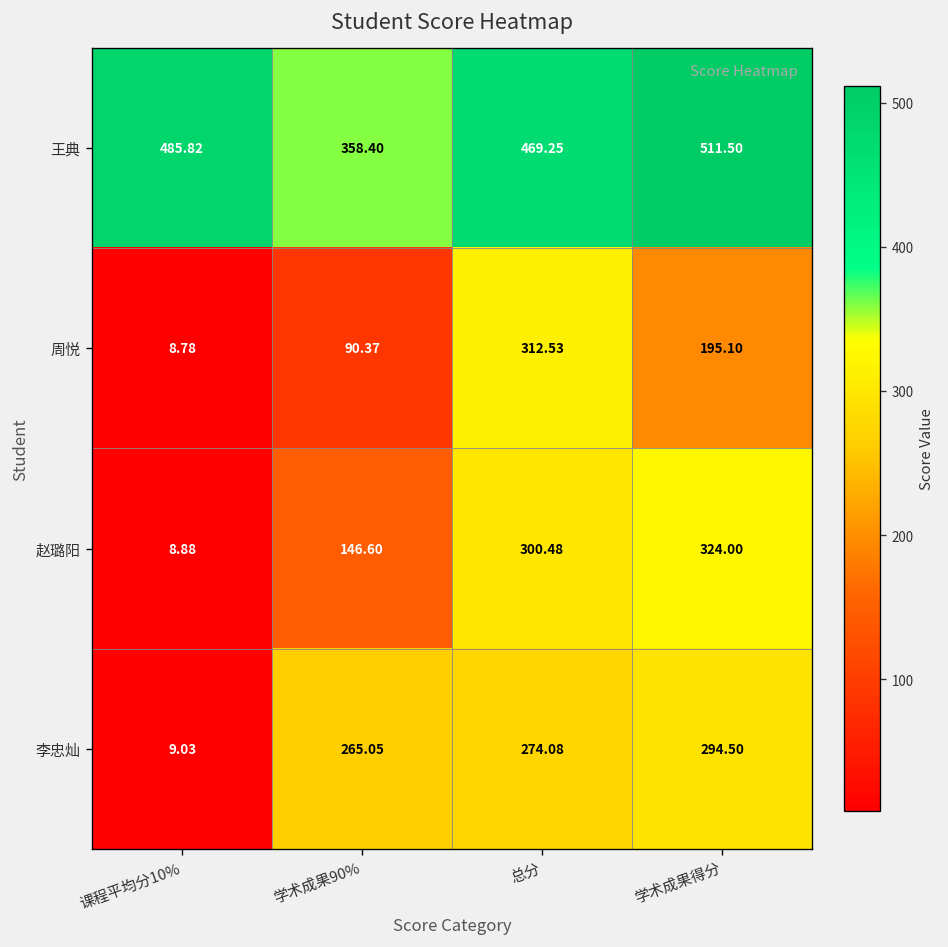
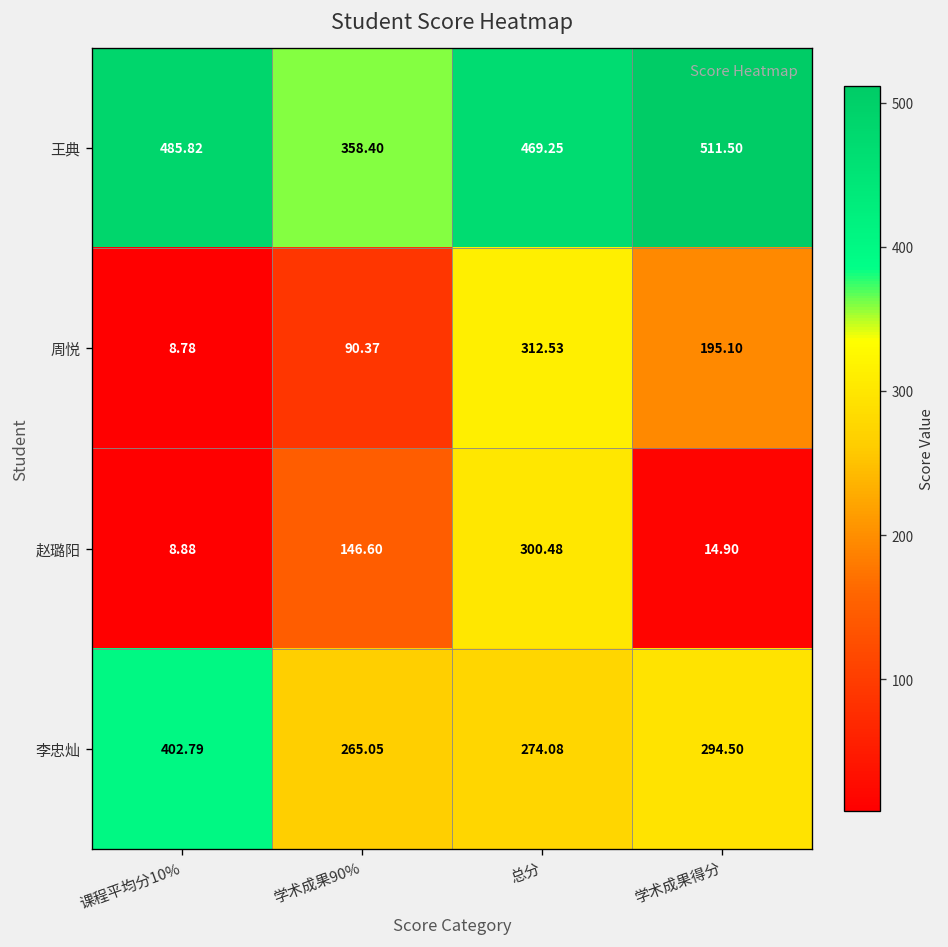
赵璐阳, 学术成果得分: 324.00 -> 14.90
李忠灿, 课程平均分10%: 9.03 -> 402.79
